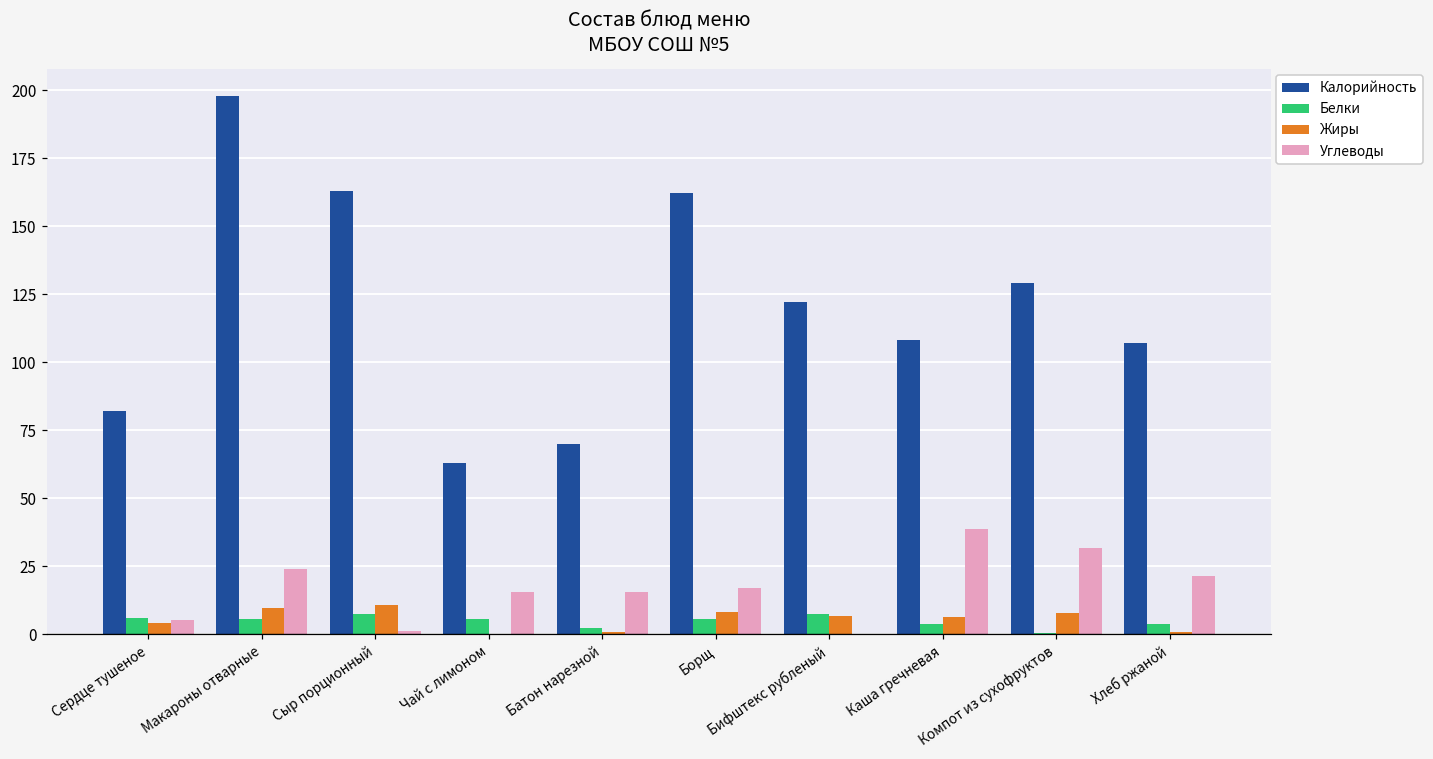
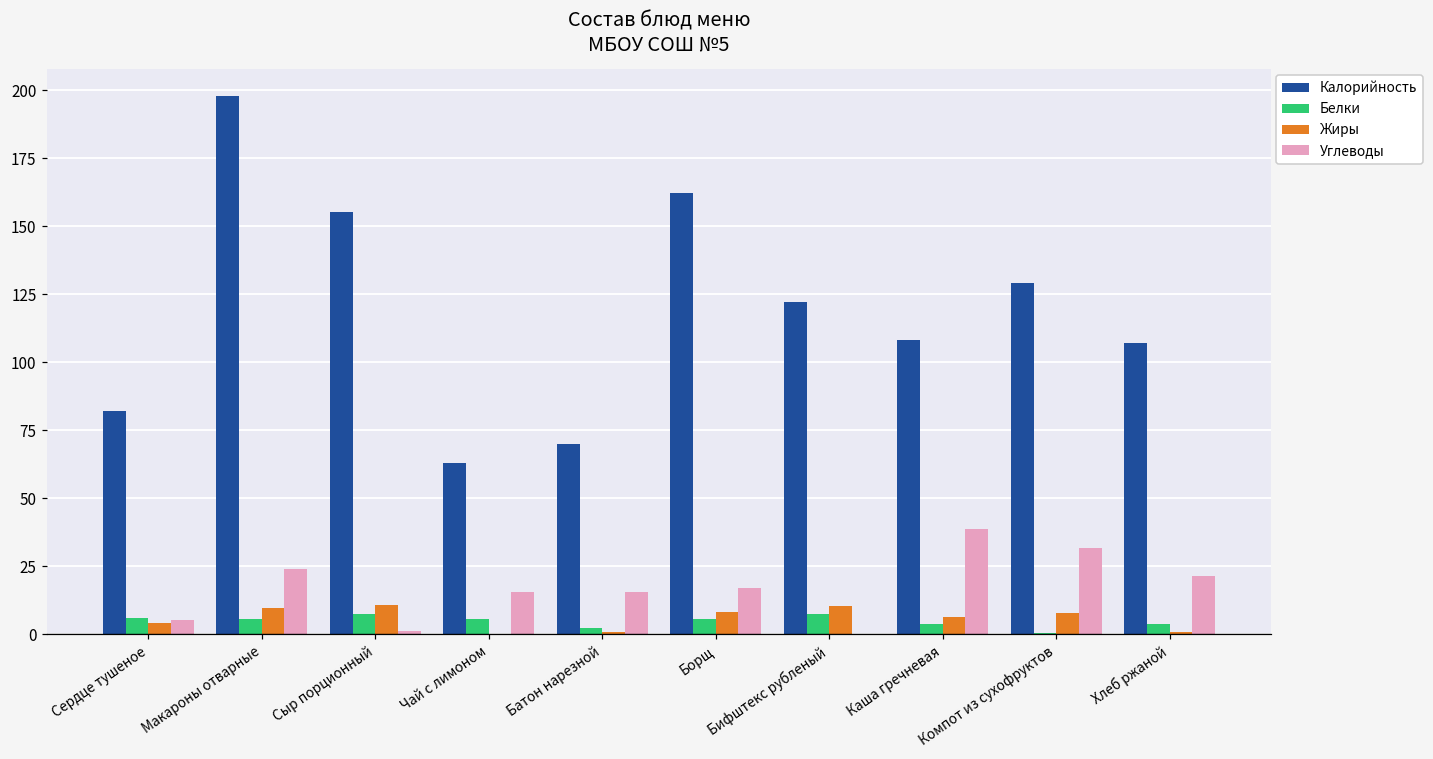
Калорийность, Сыр порционный: 163 -> 155
Жиры, Бифштекс рубленый: 7 -> 10
